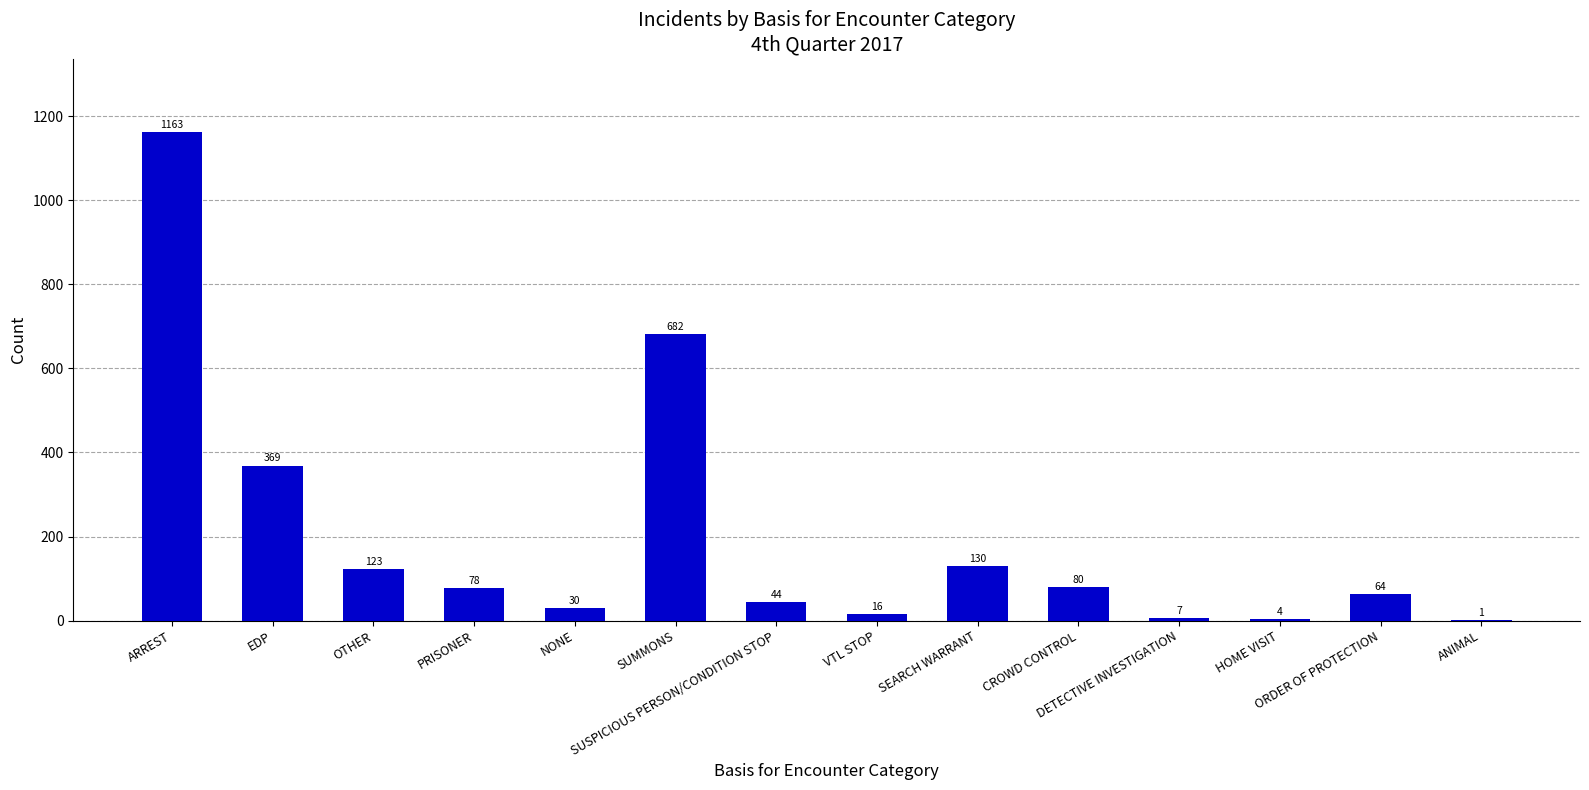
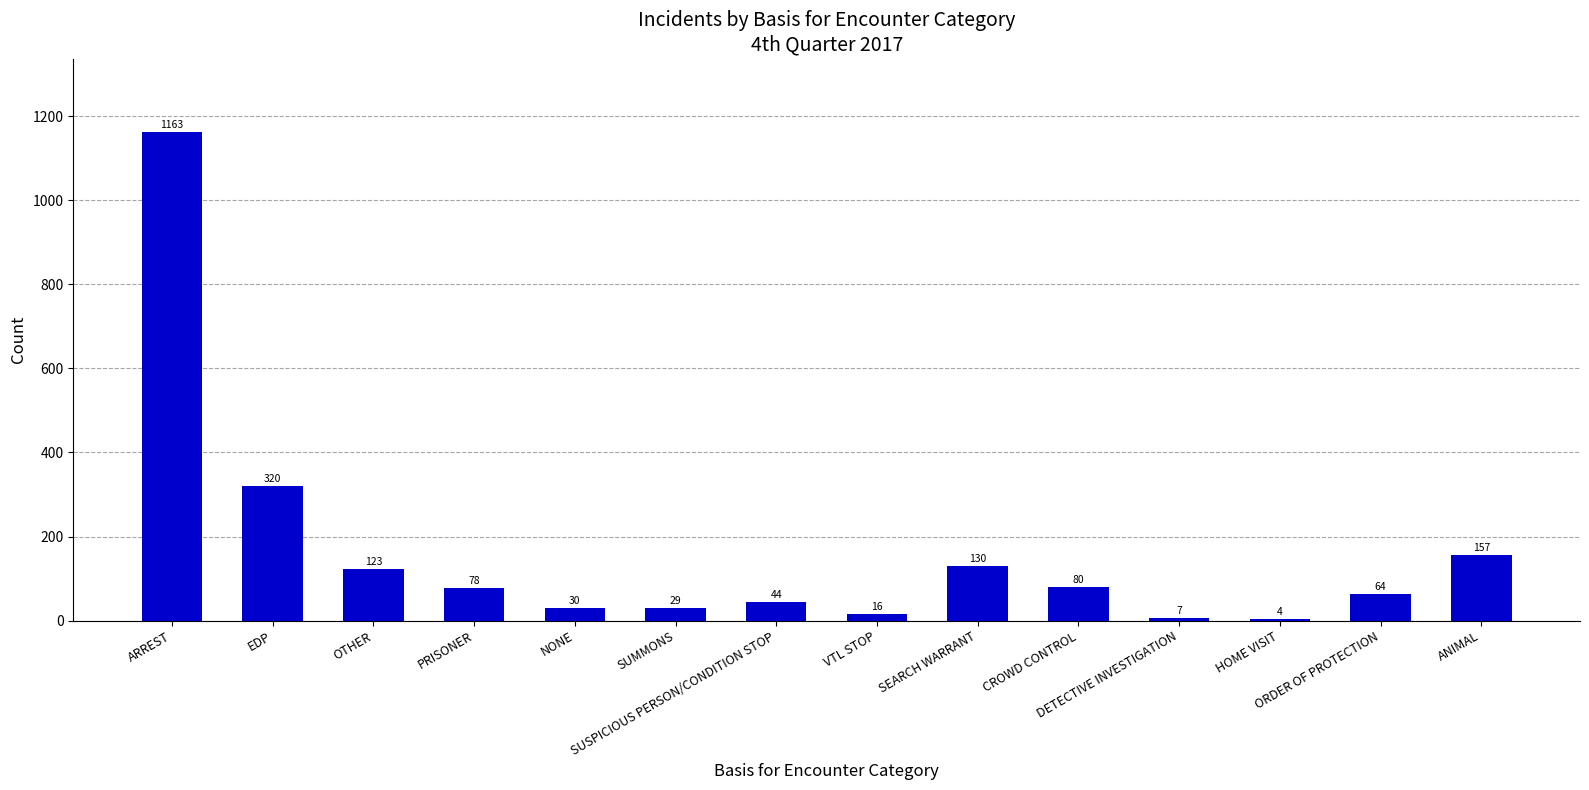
EDP: 369 -> 320
SUMMONS: 682 -> 29
ANIMAL: 1 -> 157
